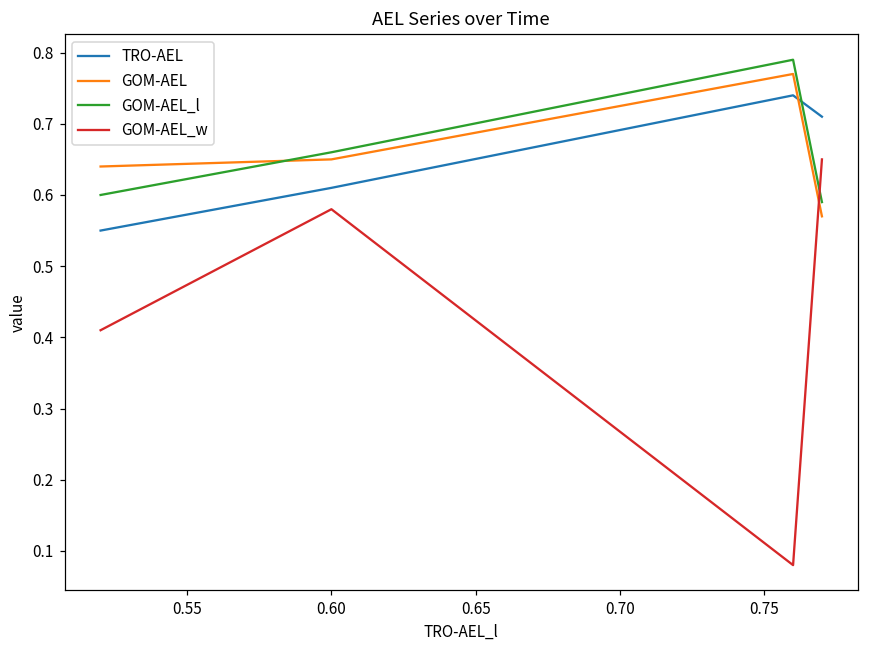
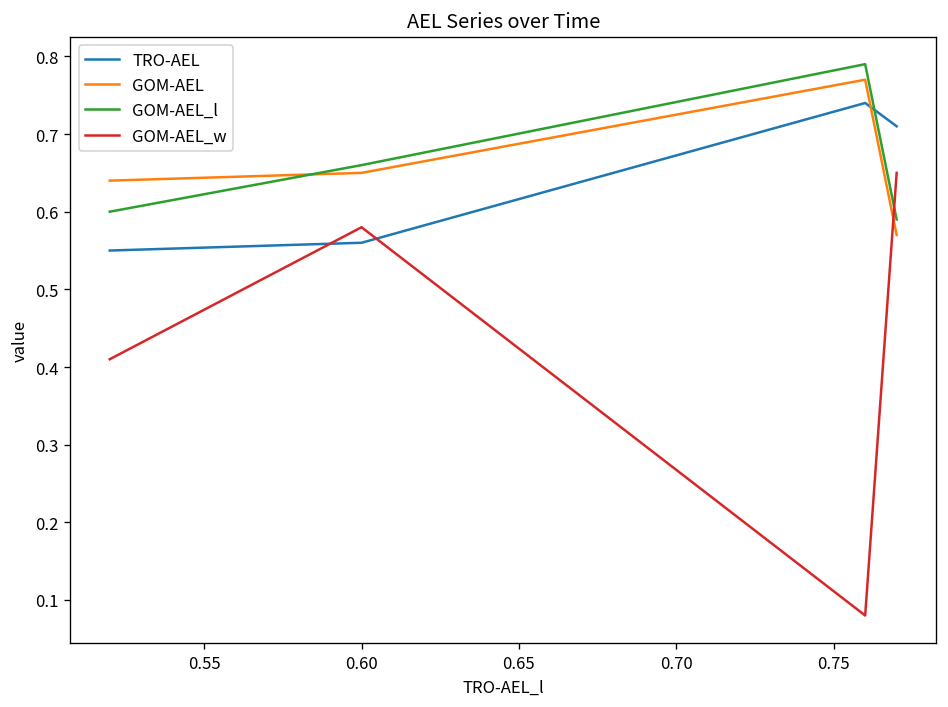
TRO-AEL, 0.60: 0.61 -> 0.56
